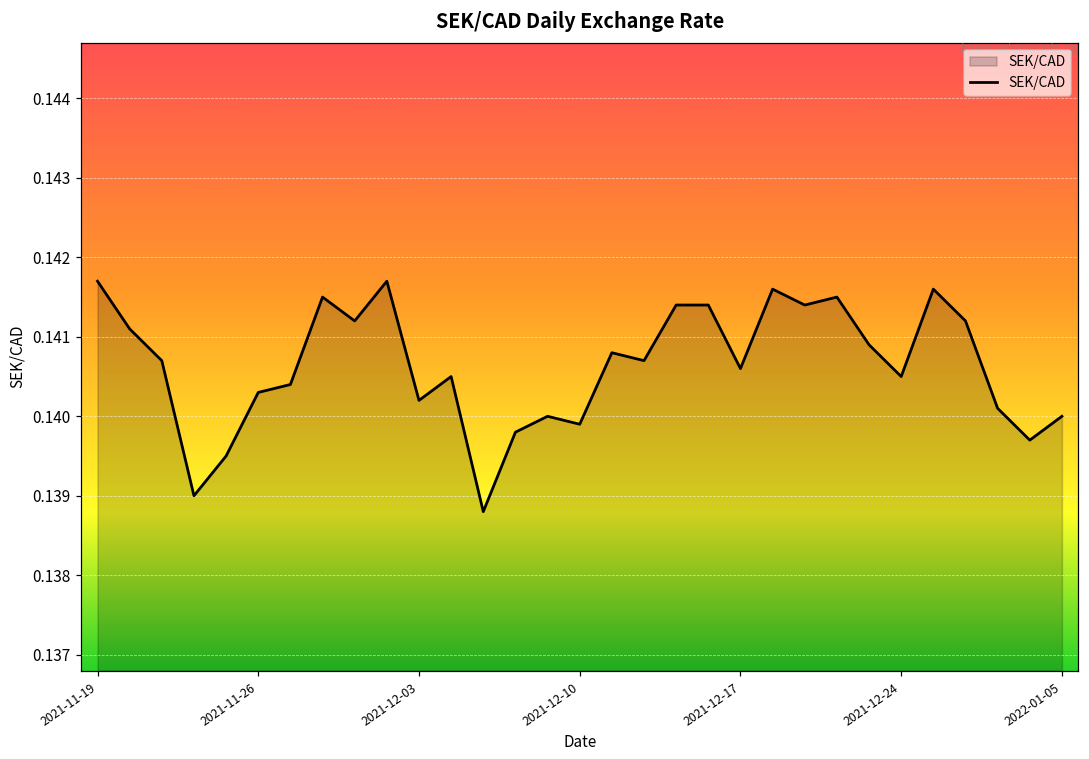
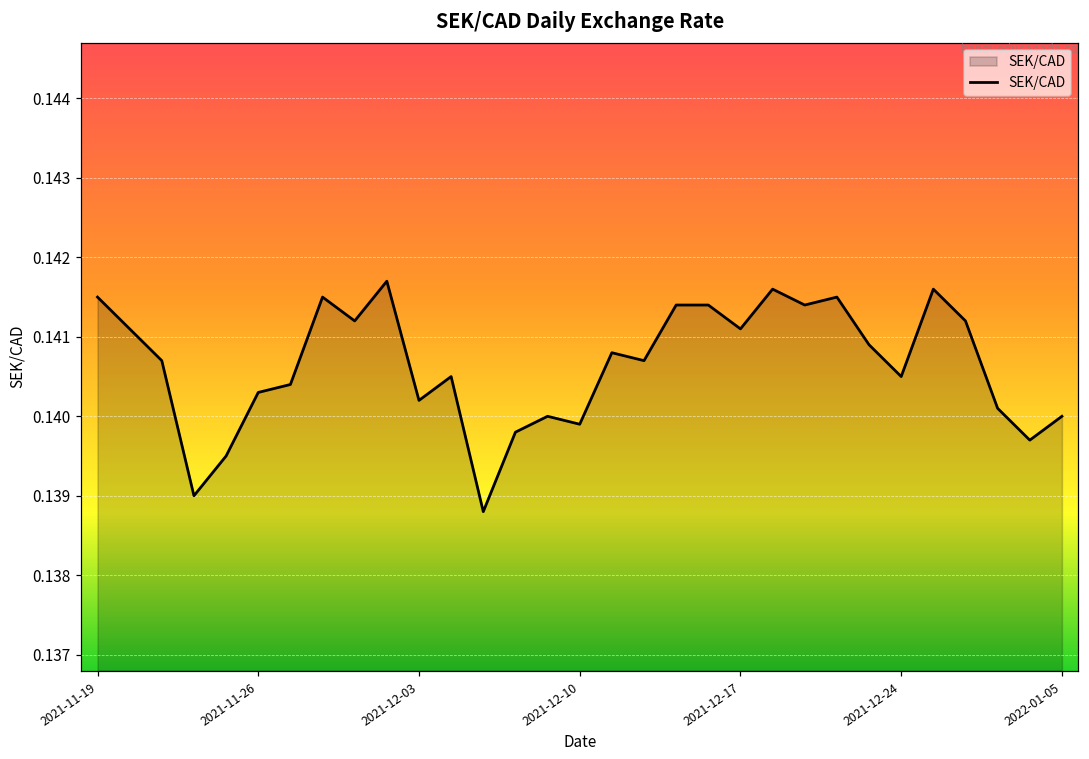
2021-11-19: 0.1417 -> 0.1415
2021-12-17: 0.1406 -> 0.1411
